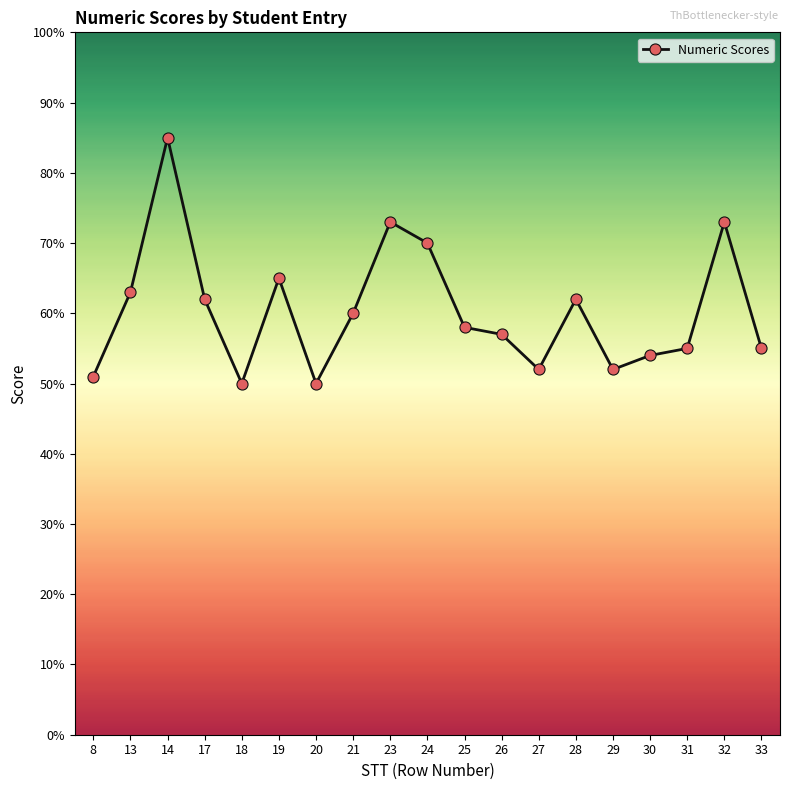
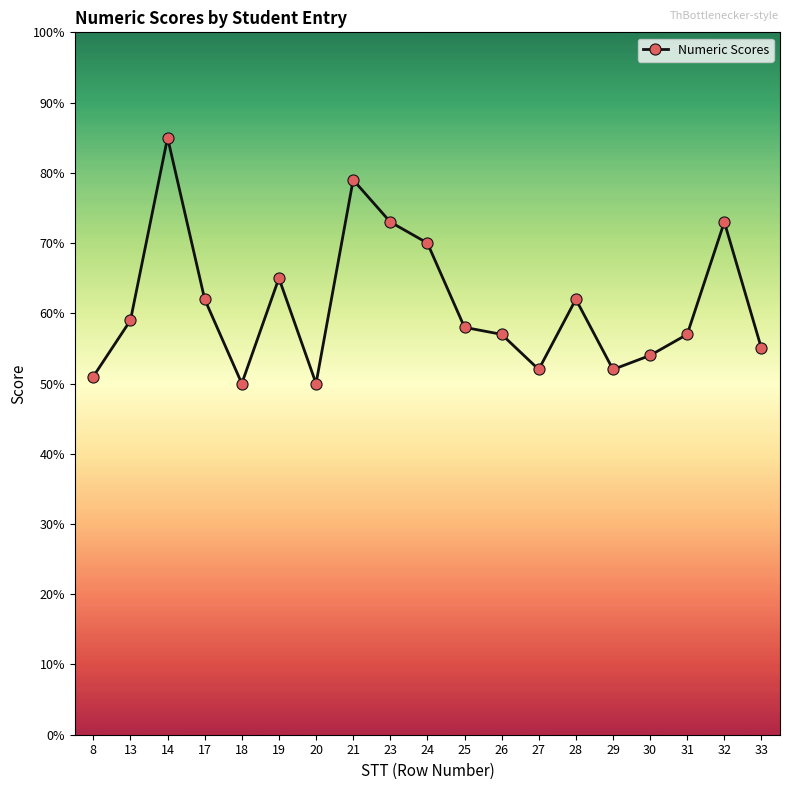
13: 63% -> 59%
21: 60% -> 79%
31: 55% -> 57%
